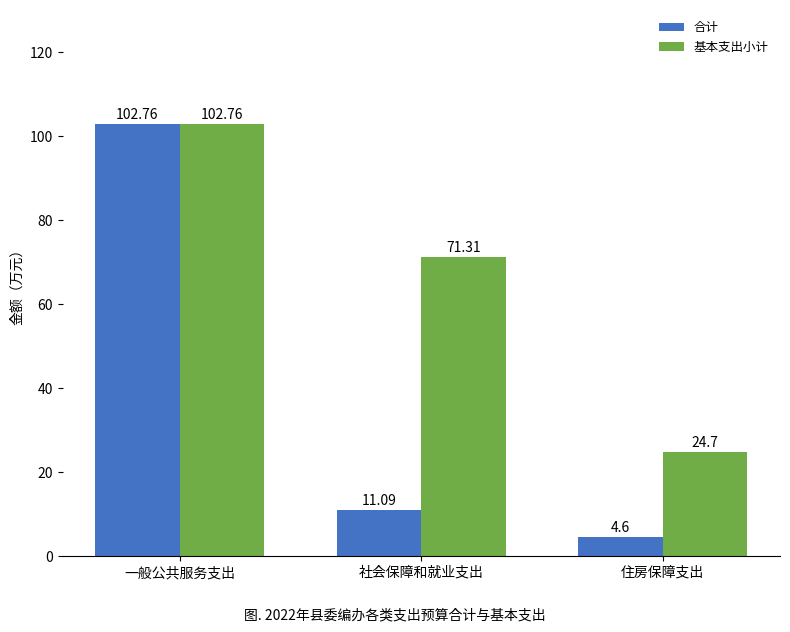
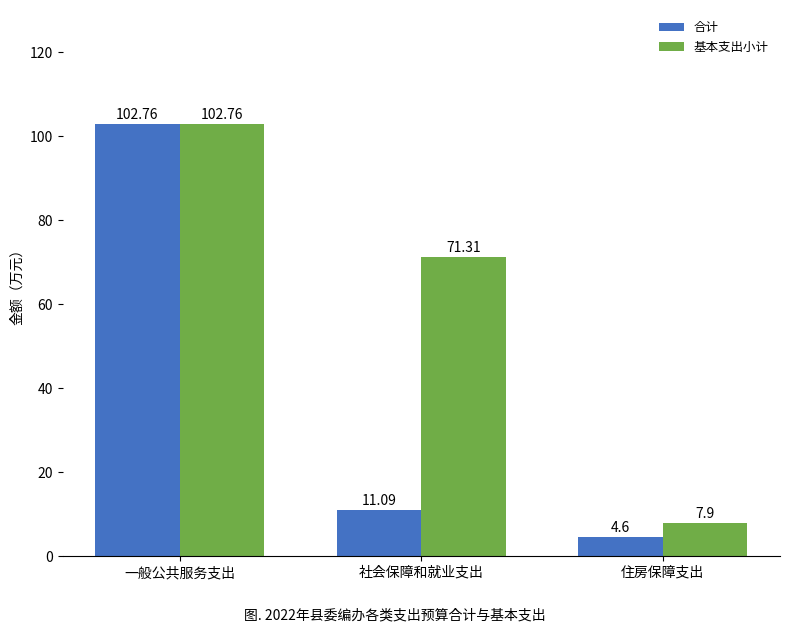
基本支出小计, 住房保障支出: 24.7 -> 7.9
